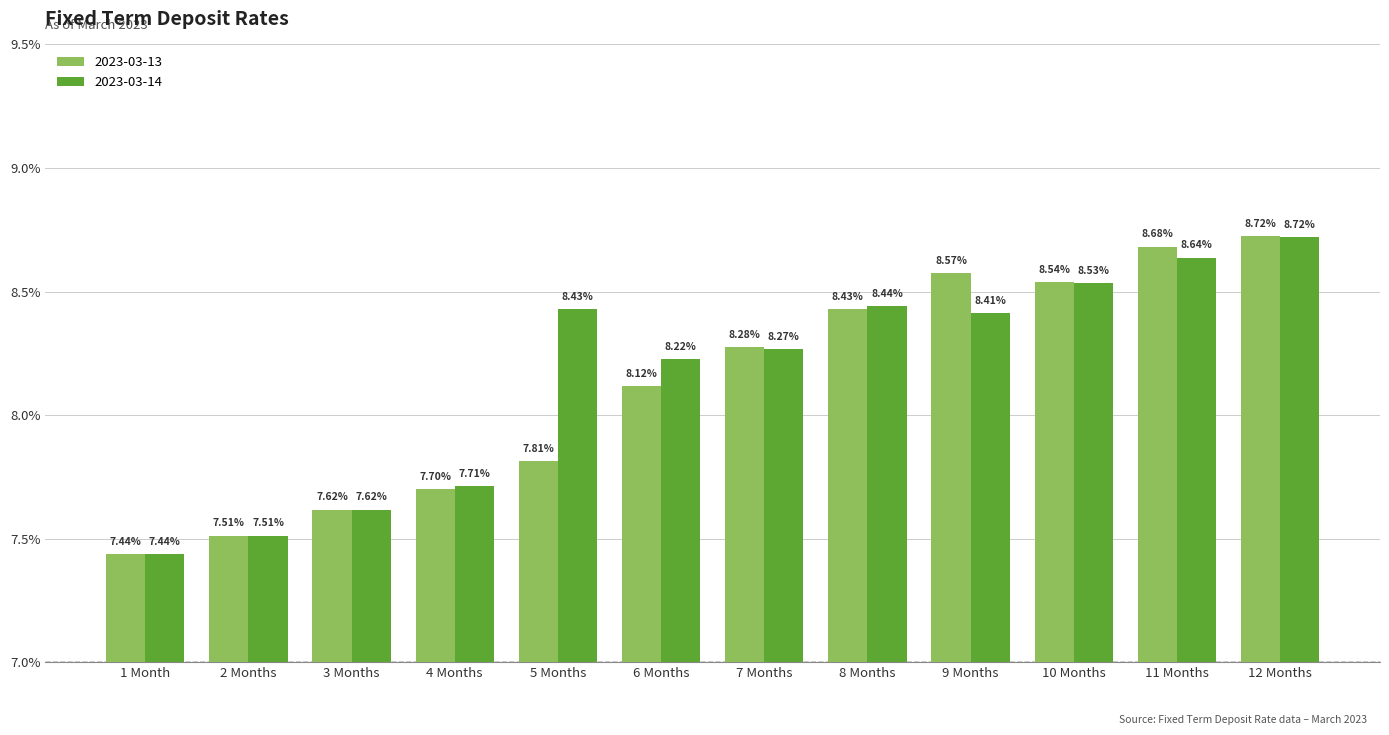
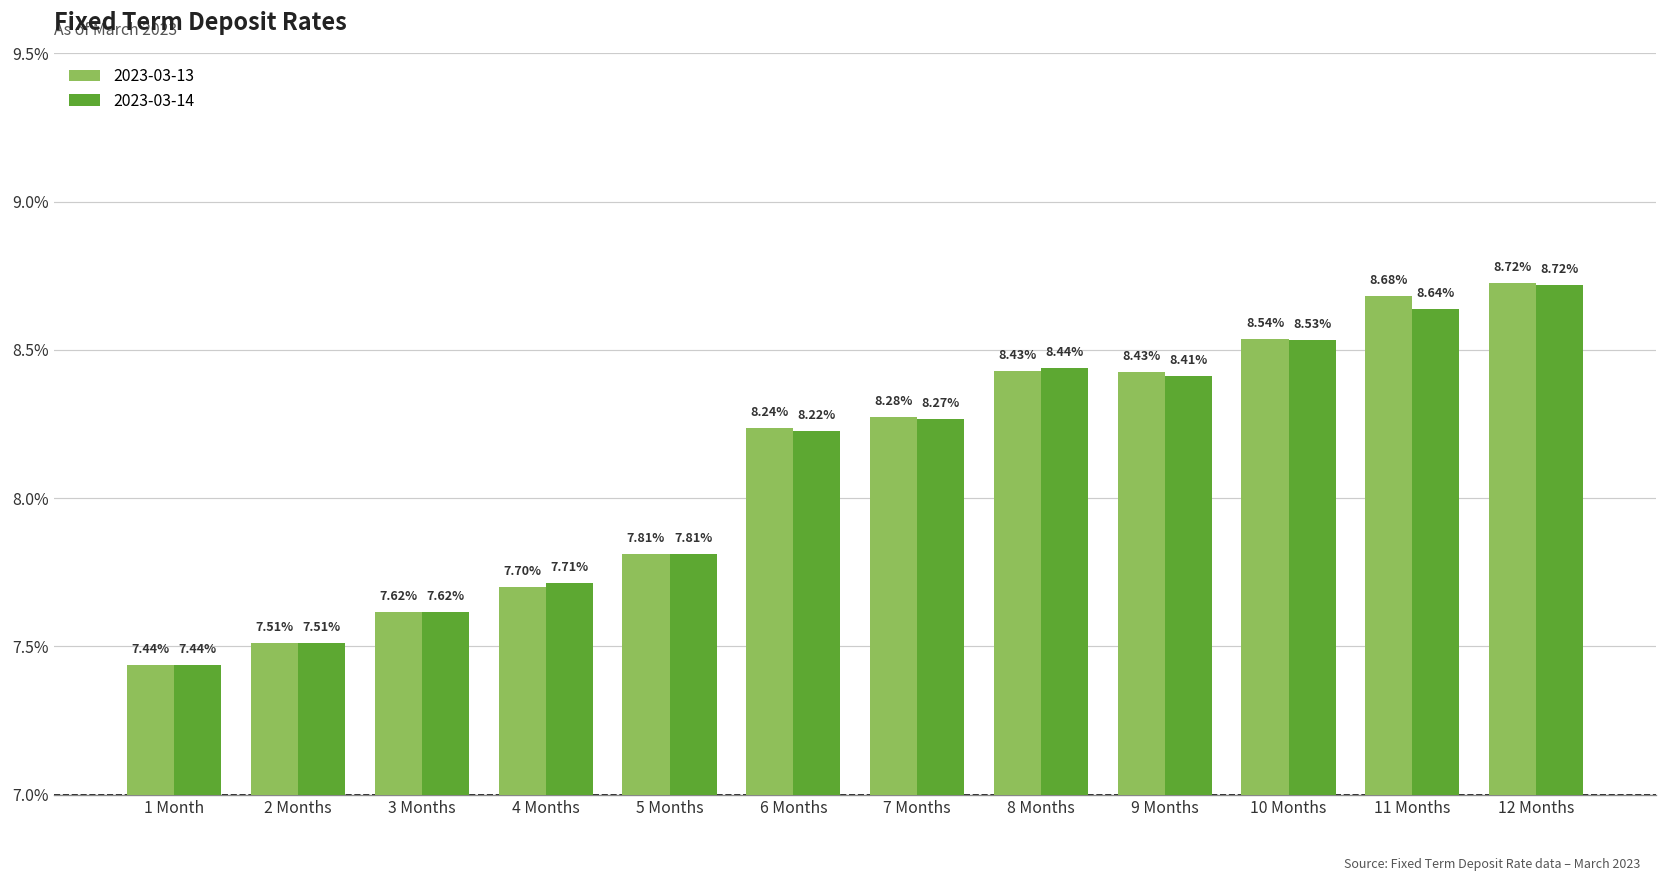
2023-03-14, 5 Months: 8.43% -> 7.81%
2023-03-13, 6 Months: 8.12% -> 8.24%
2023-03-13, 9 Months: 8.57% -> 8.43%
